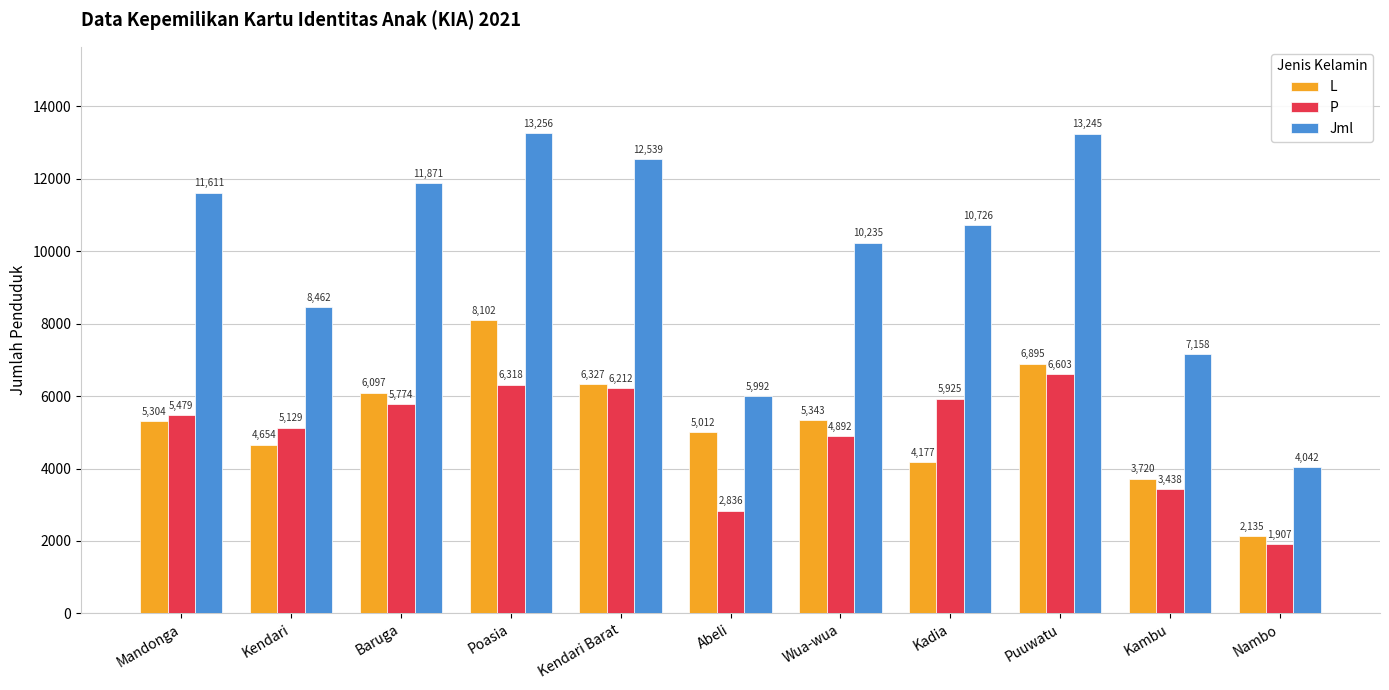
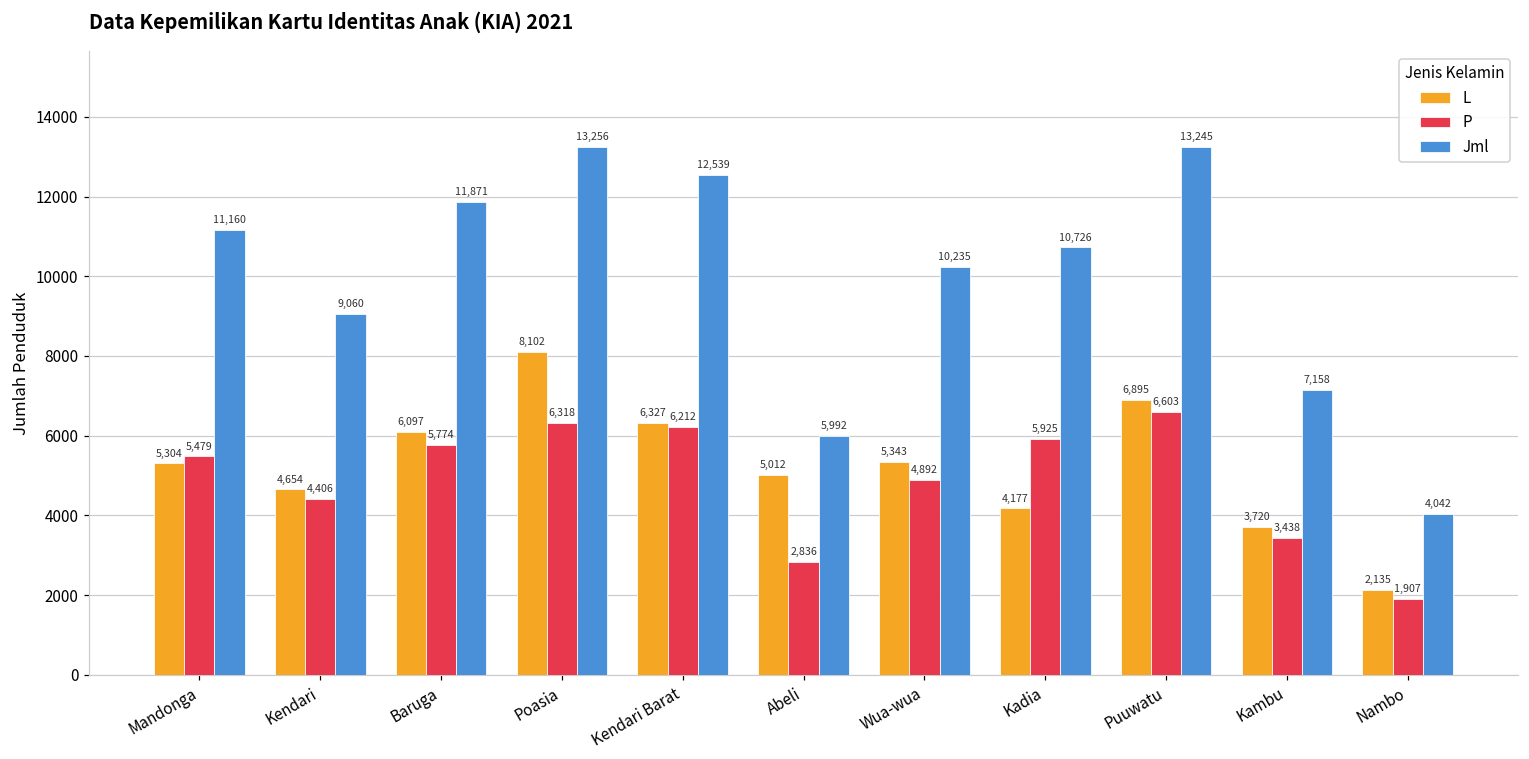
Jml, Mandonga: 11,611 -> 11,160
P, Kendari: 5,129 -> 4,406
Jml, Kendari: 8,462 -> 9,060
